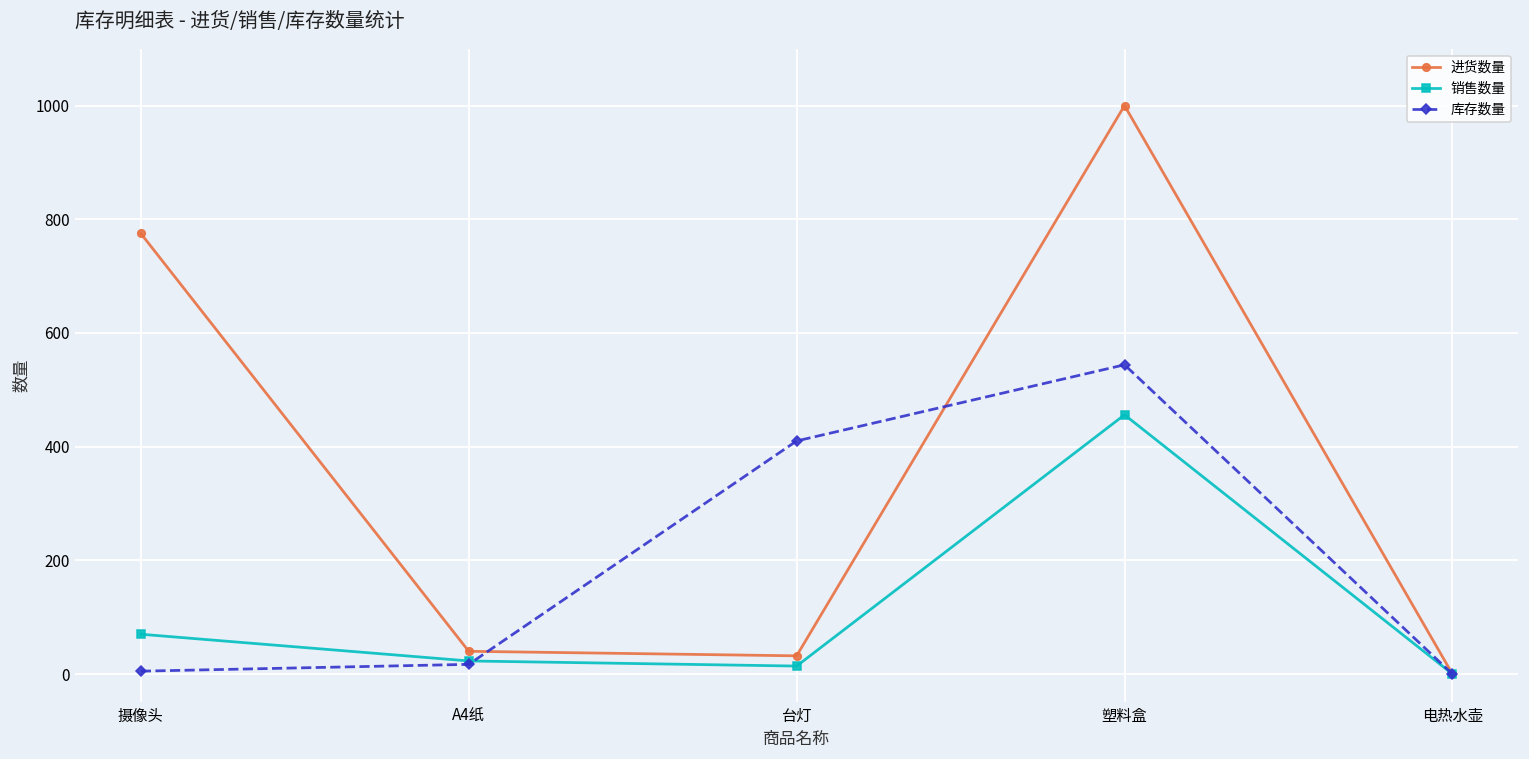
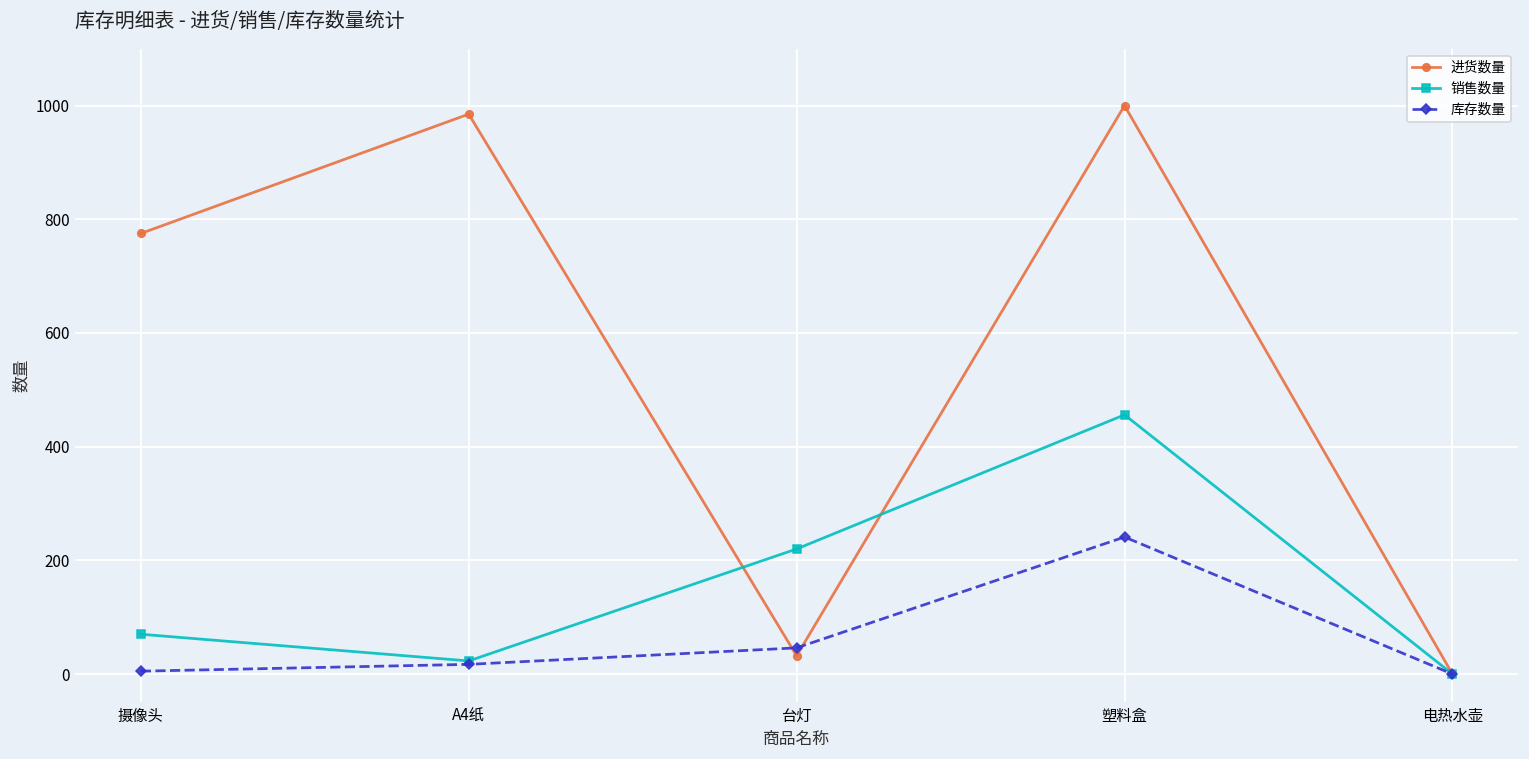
进货数量, A4纸: 40 -> 990
销售数量, 台灯: 10 -> 220
库存数量, 台灯: 410 -> 50
库存数量, 塑料盒: 540 -> 240
